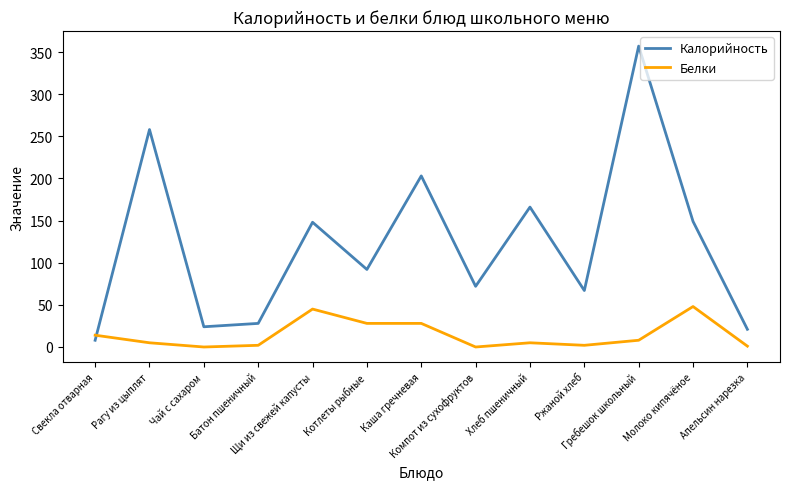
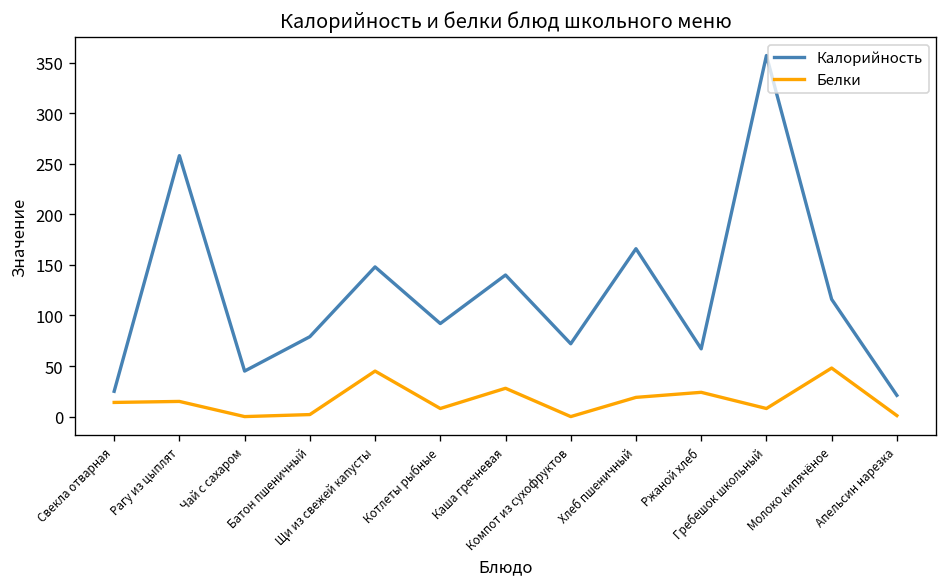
Калорийность, Свекла отварная: 10 -> 30
Белки, Рагу из цыплят: 10 -> 20
Калорийность, Чай с сахаром: 20 -> 50
Калорийность, Батон пшеничный: 30 -> 80
Белки, Котлеты рыбные: 30 -> 10
Калорийность, Каша гречневая: 200 -> 140
Белки, Хлеб пшеничный: 10 -> 20
Белки, Ржаной хлеб: 0 -> 20
Калорийность, Молоко кипячёное: 150 -> 120
